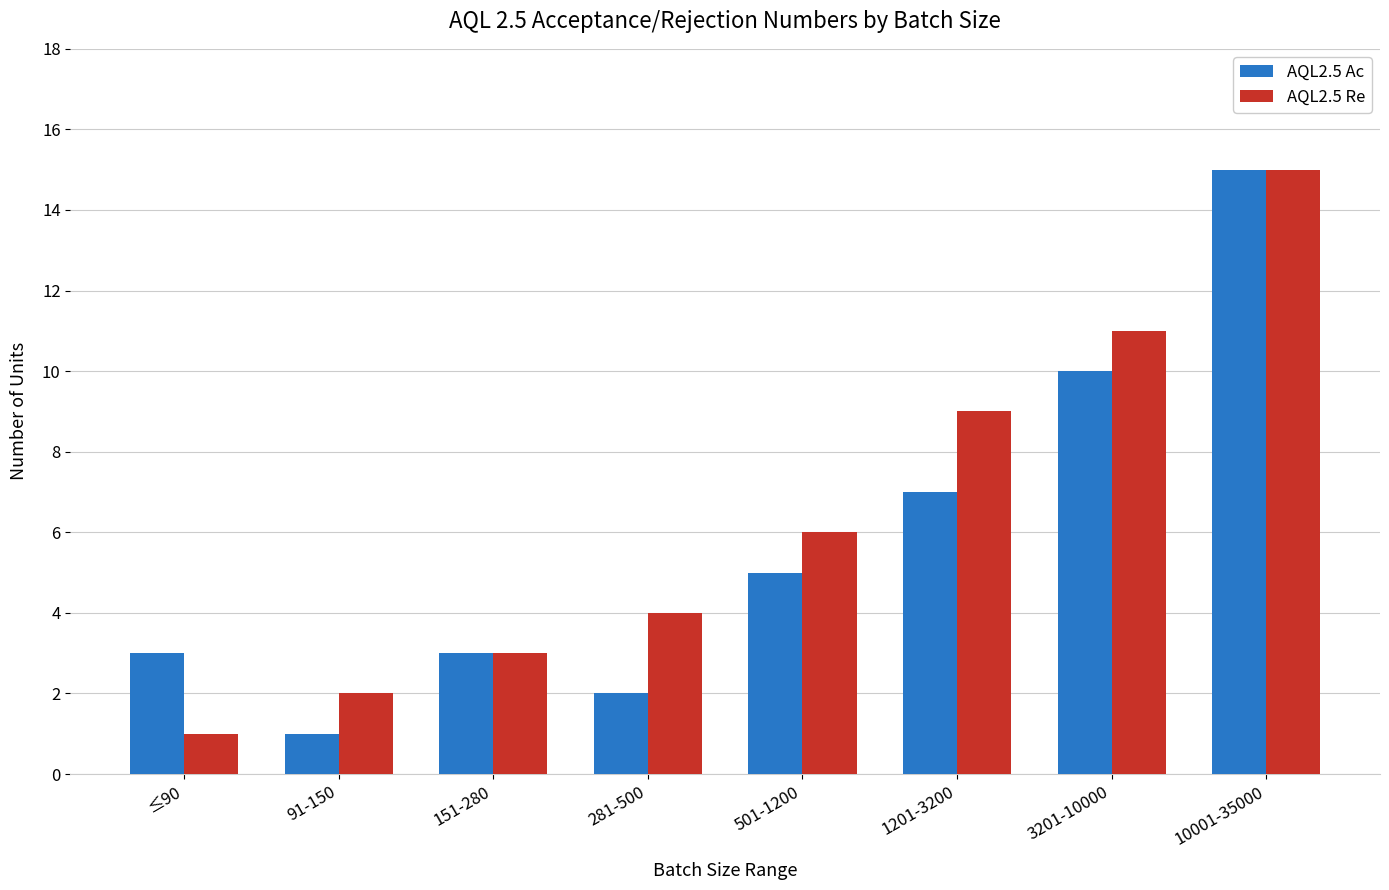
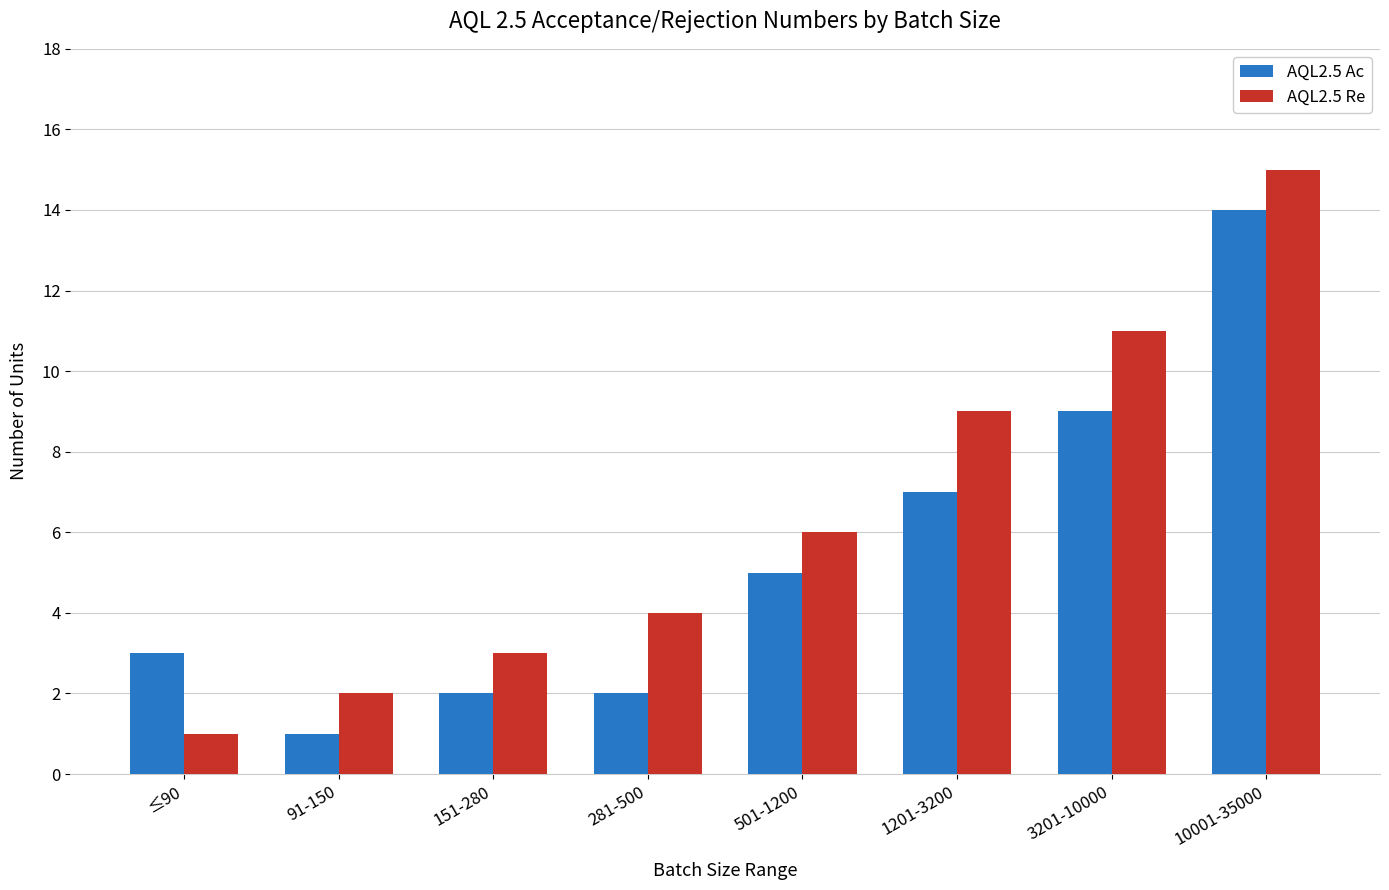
AQL2.5 Ac, 151-280: 3 -> 2
AQL2.5 Ac, 3201-10000: 10 -> 9
AQL2.5 Ac, 10001-35000: 15 -> 14
